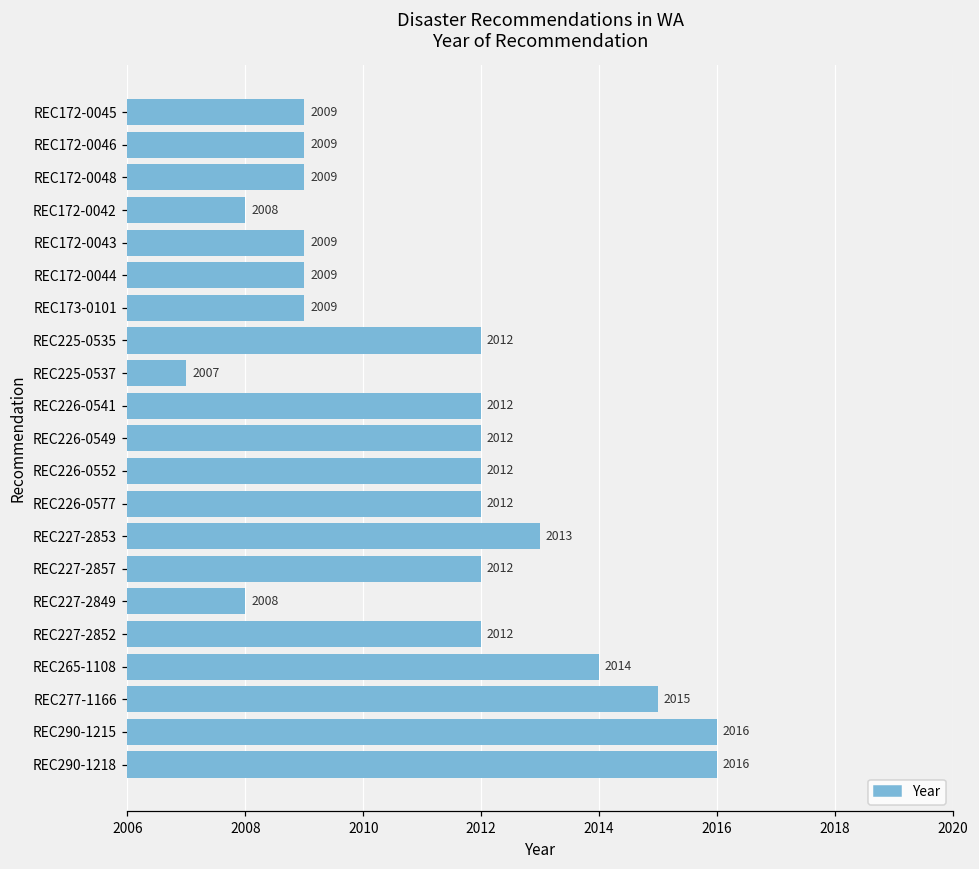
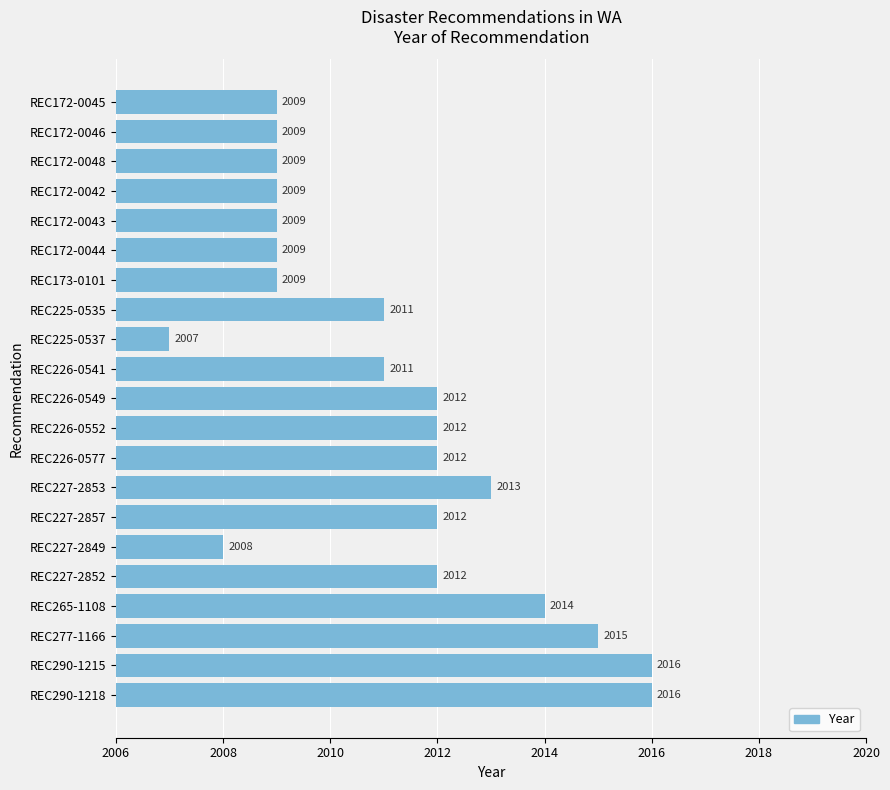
REC172-0042: 2008 -> 2009
REC225-0535: 2012 -> 2011
REC226-0541: 2012 -> 2011
